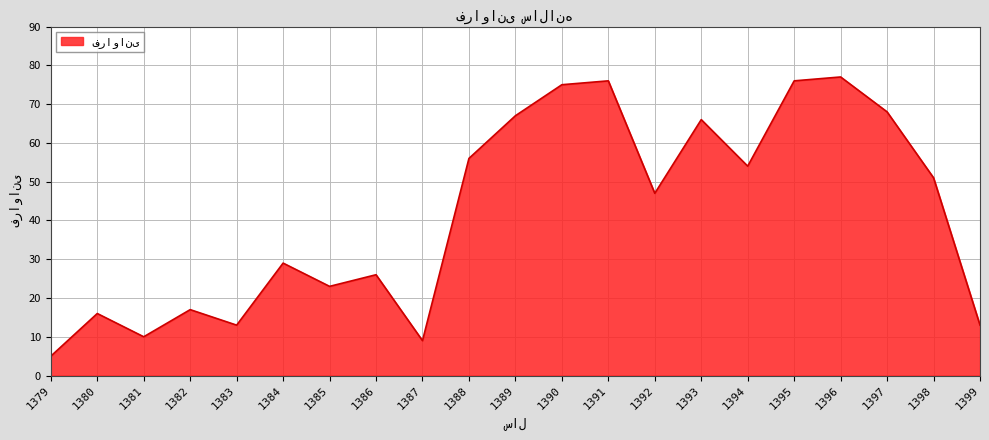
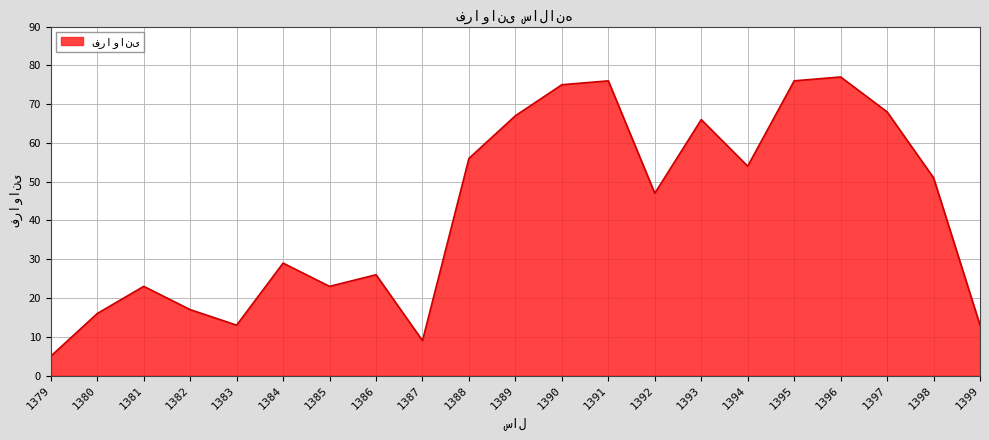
1381: 10 -> 23
